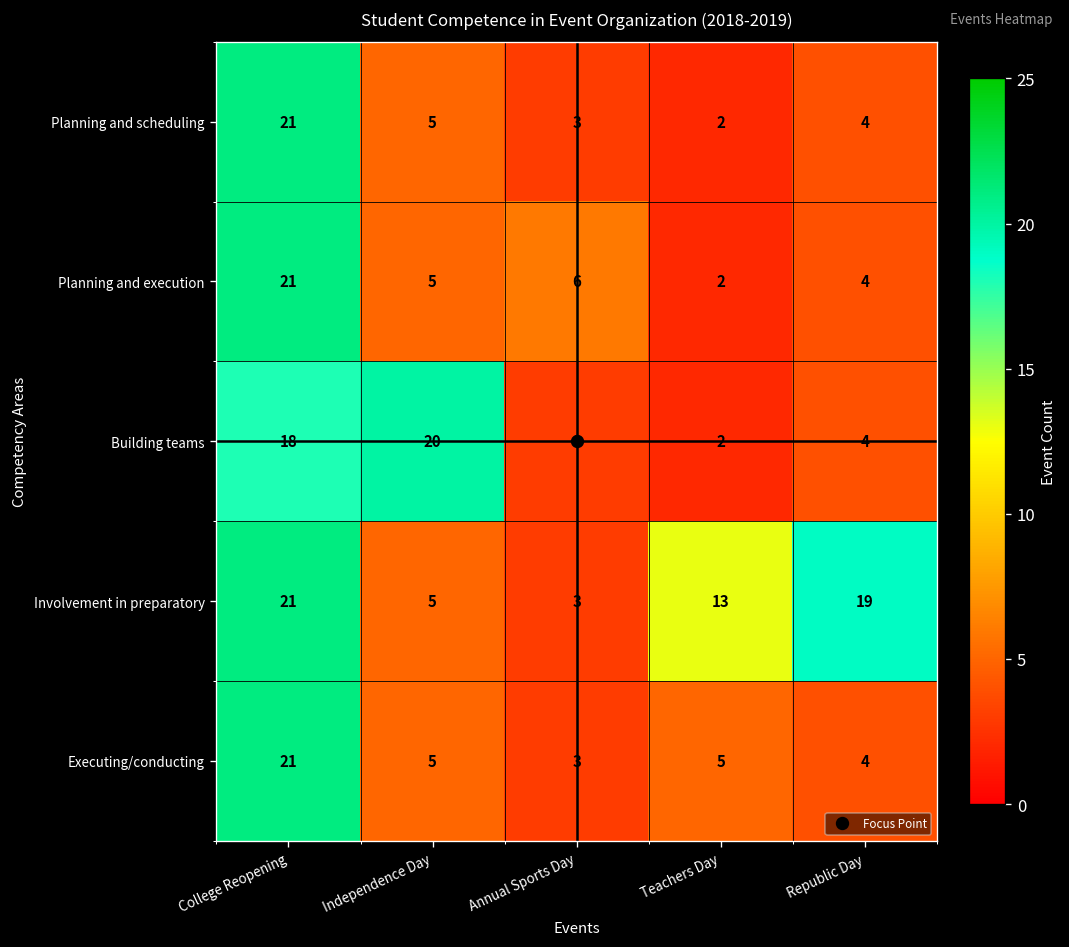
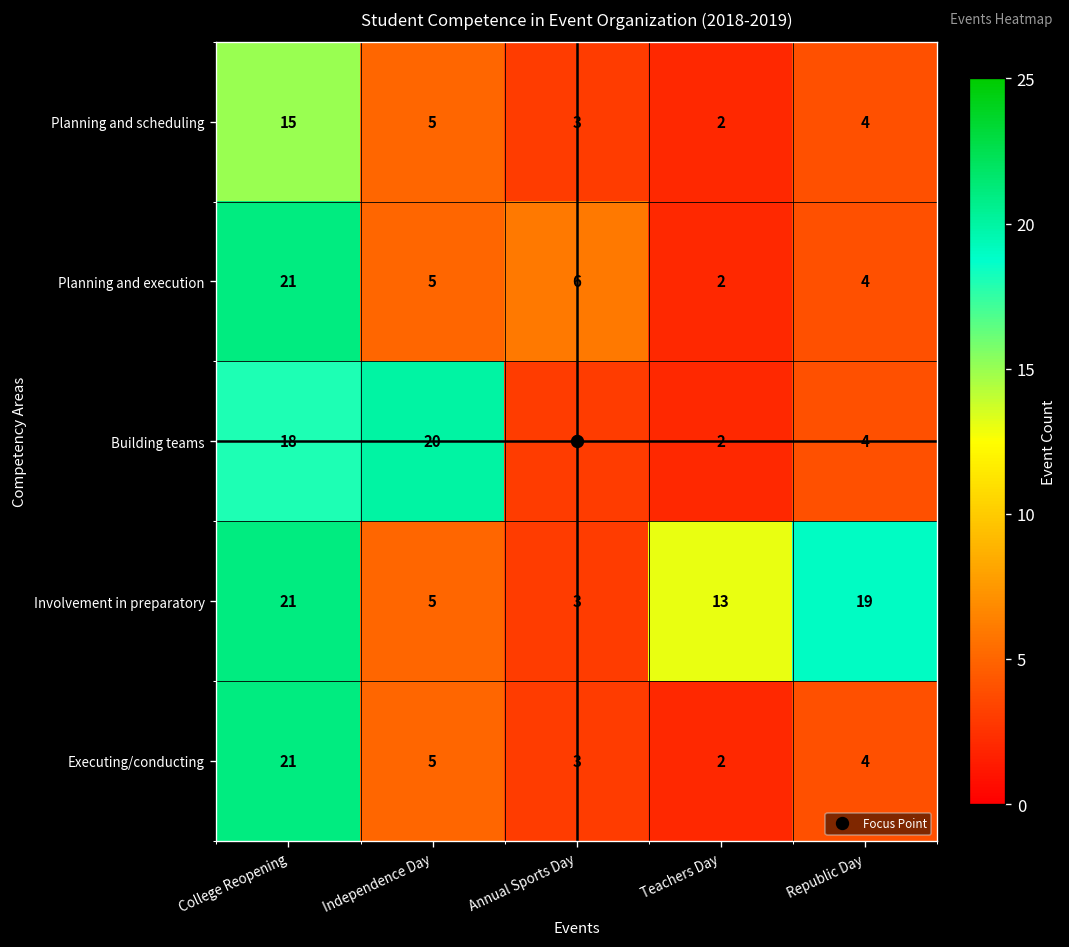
Planning and scheduling, College Reopening: 21 -> 15
Executing/conducting, Teachers Day: 5 -> 2
